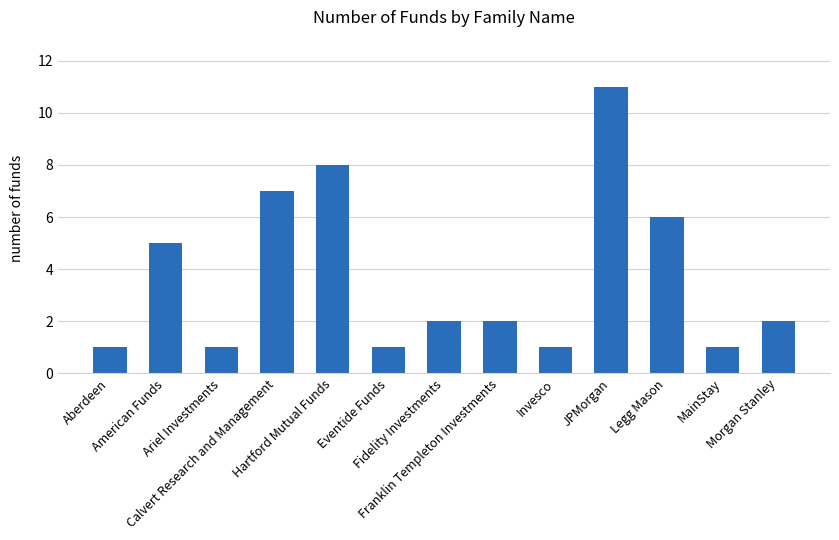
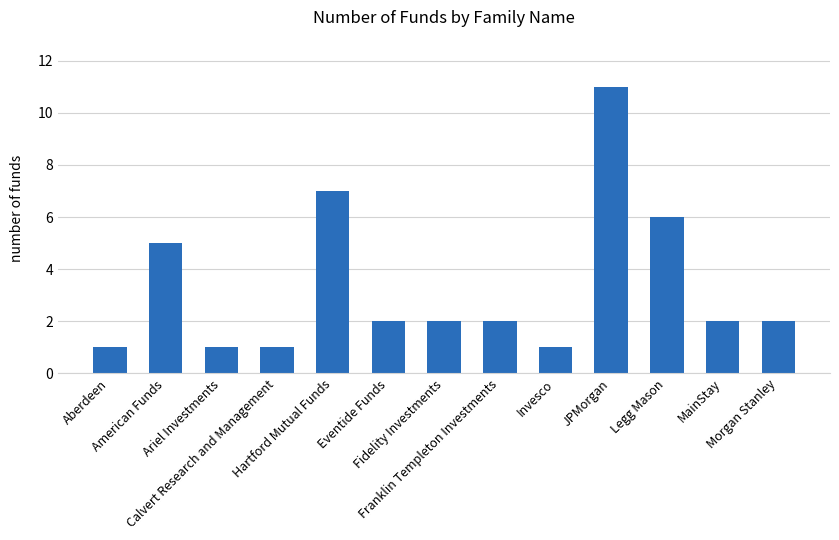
Calvert Research and Management: 7 -> 1
Hartford Mutual Funds: 8 -> 7
Eventide Funds: 1 -> 2
MainStay: 1 -> 2
